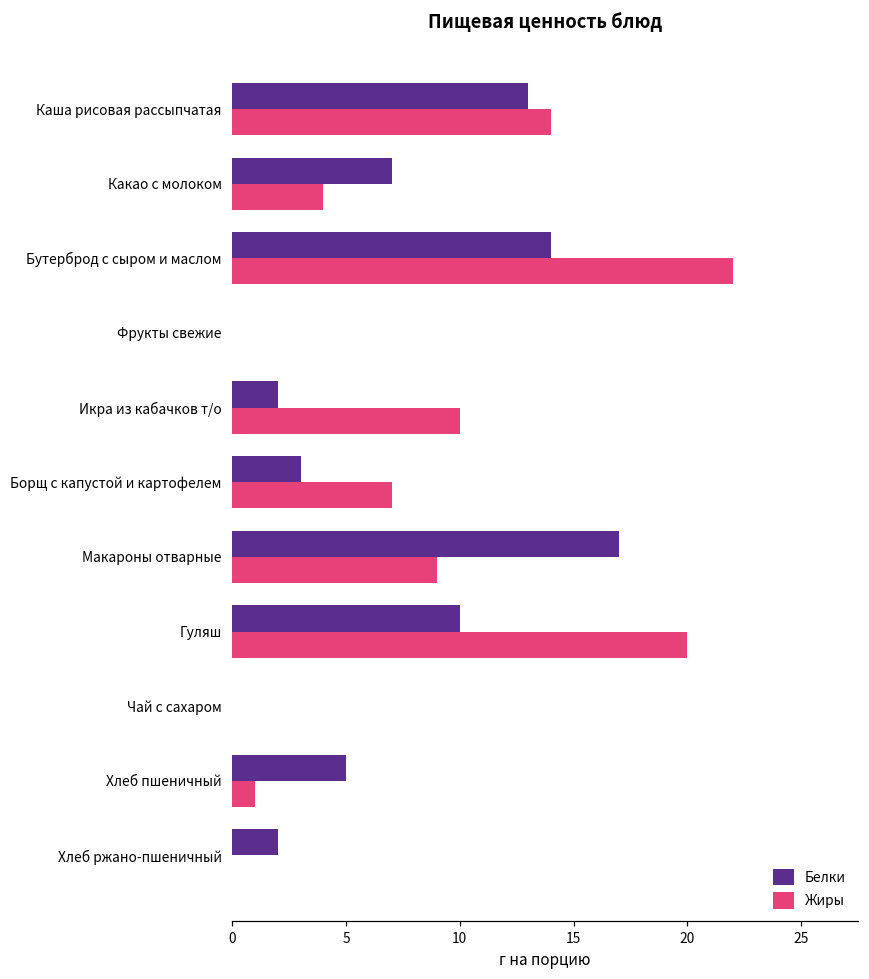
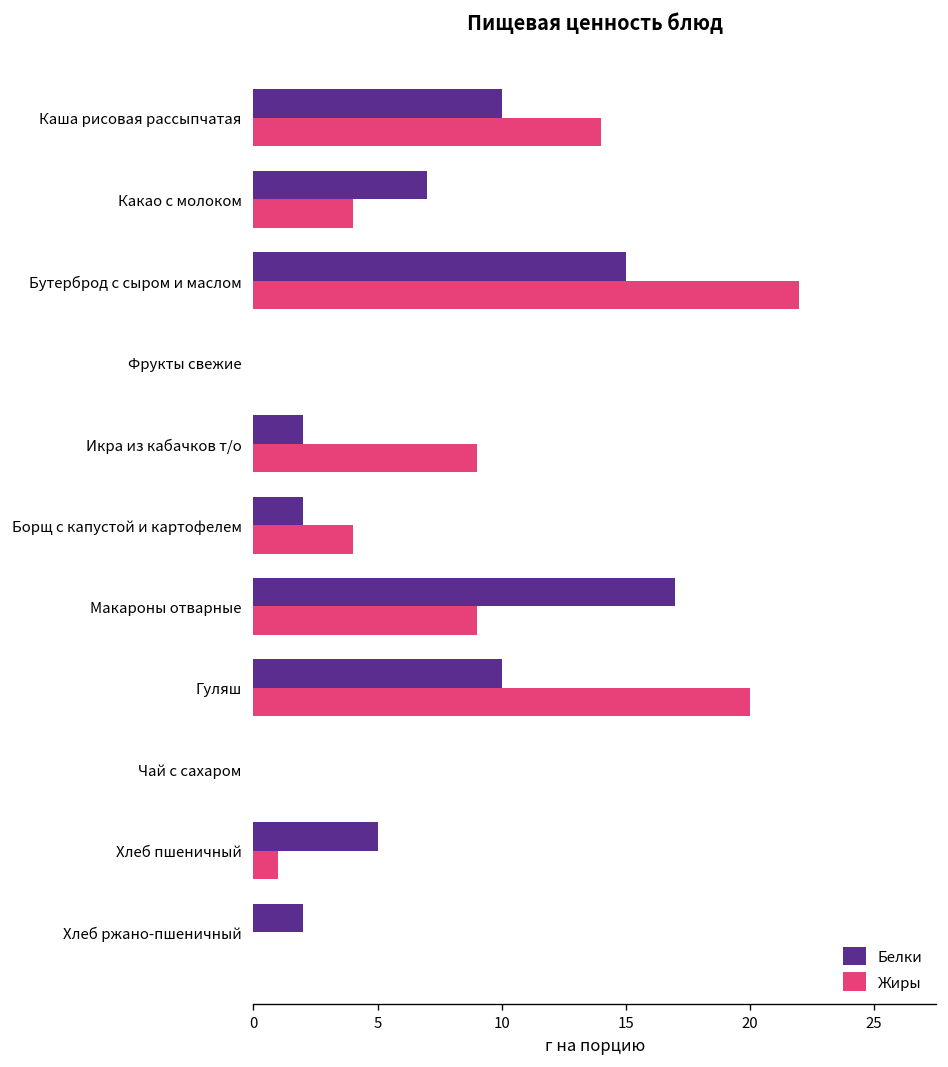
Белки, Каша рисовая рассыпчатая: 13 -> 10
Белки, Бутерброд с сыром и маслом: 14 -> 15
Жиры, Икра из кабачков т/о: 10 -> 9
Белки, Борщ с капустой и картофелем: 3 -> 2
Жиры, Борщ с капустой и картофелем: 7 -> 4
